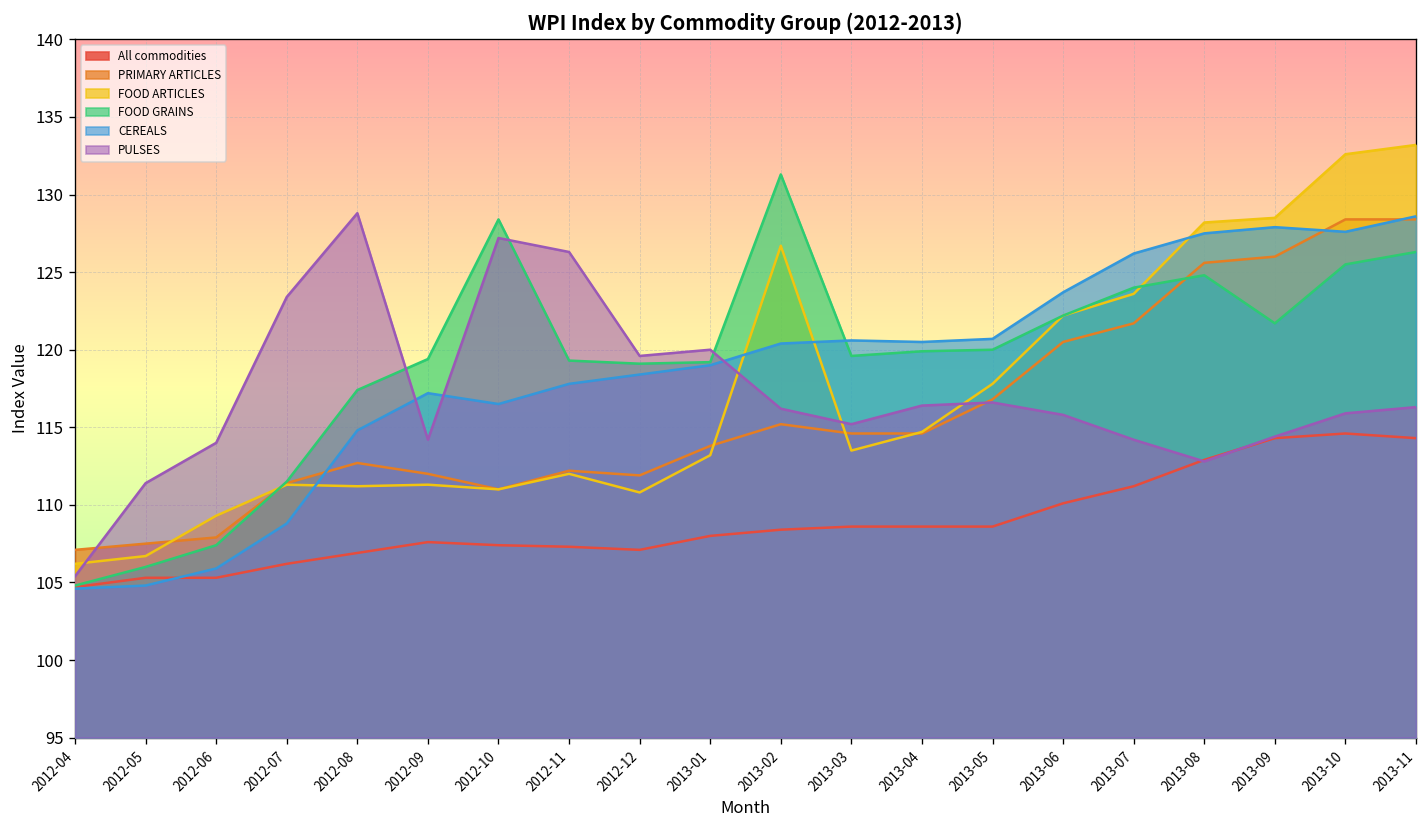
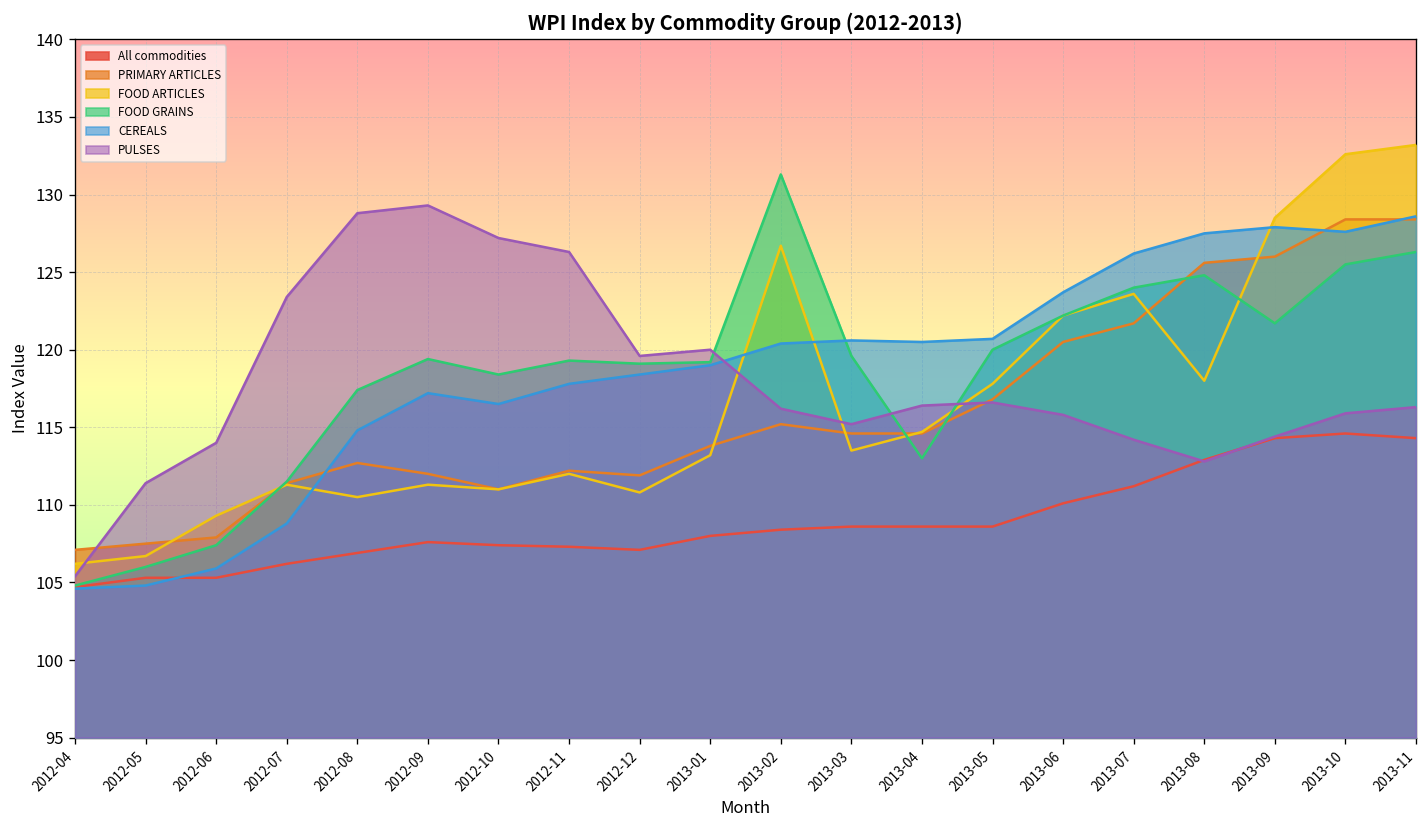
FOOD ARTICLES, 2012-08: 111.2 -> 110.5
PULSES, 2012-09: 114.2 -> 129.3
FOOD GRAINS, 2012-10: 128.4 -> 118.4
FOOD GRAINS, 2013-04: 119.9 -> 113.0
FOOD ARTICLES, 2013-08: 128.2 -> 118.0
